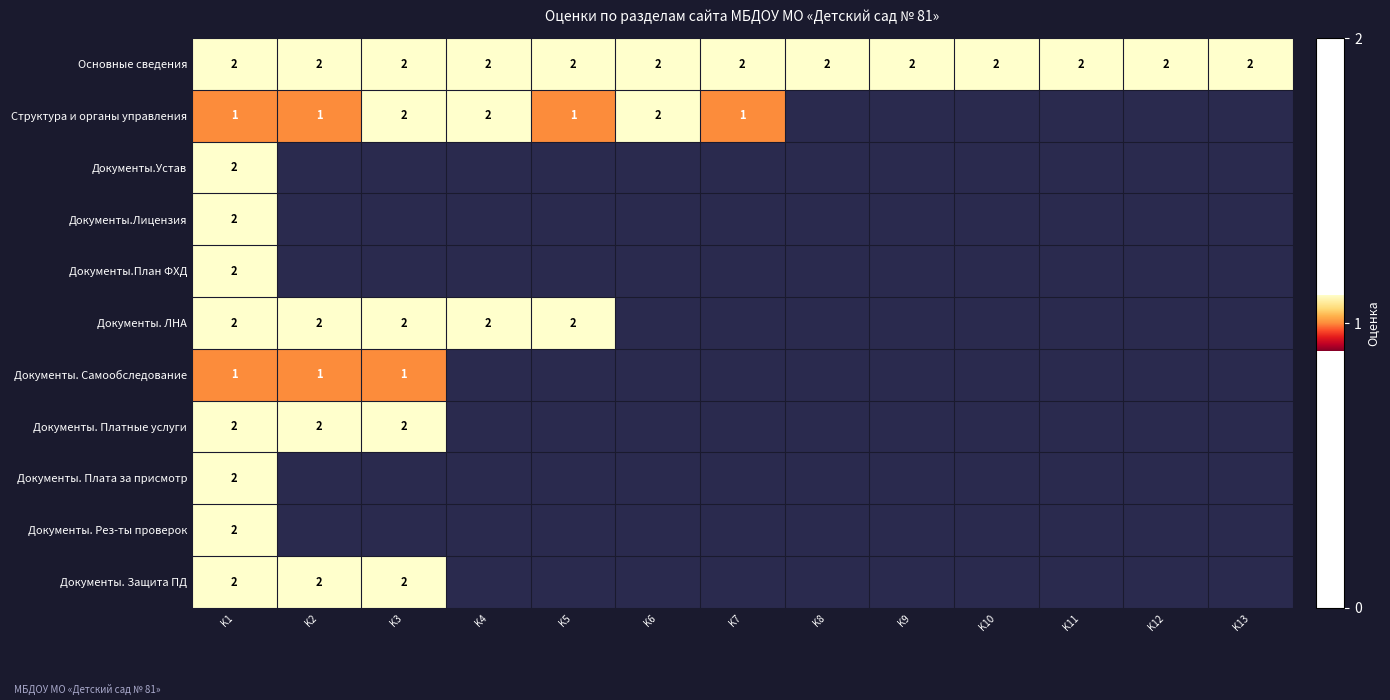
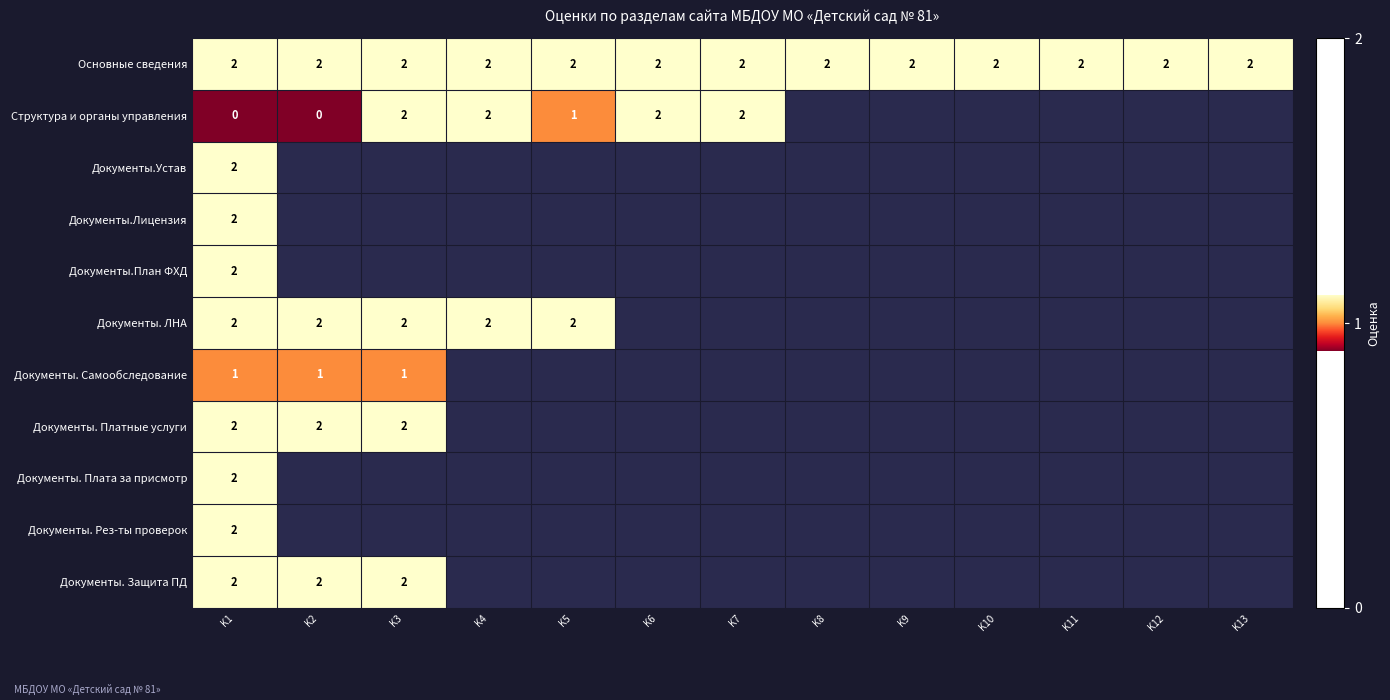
Структура и органы управления, K1: 1 -> 0
Структура и органы управления, K2: 1 -> 0
Структура и органы управления, K7: 1 -> 2
